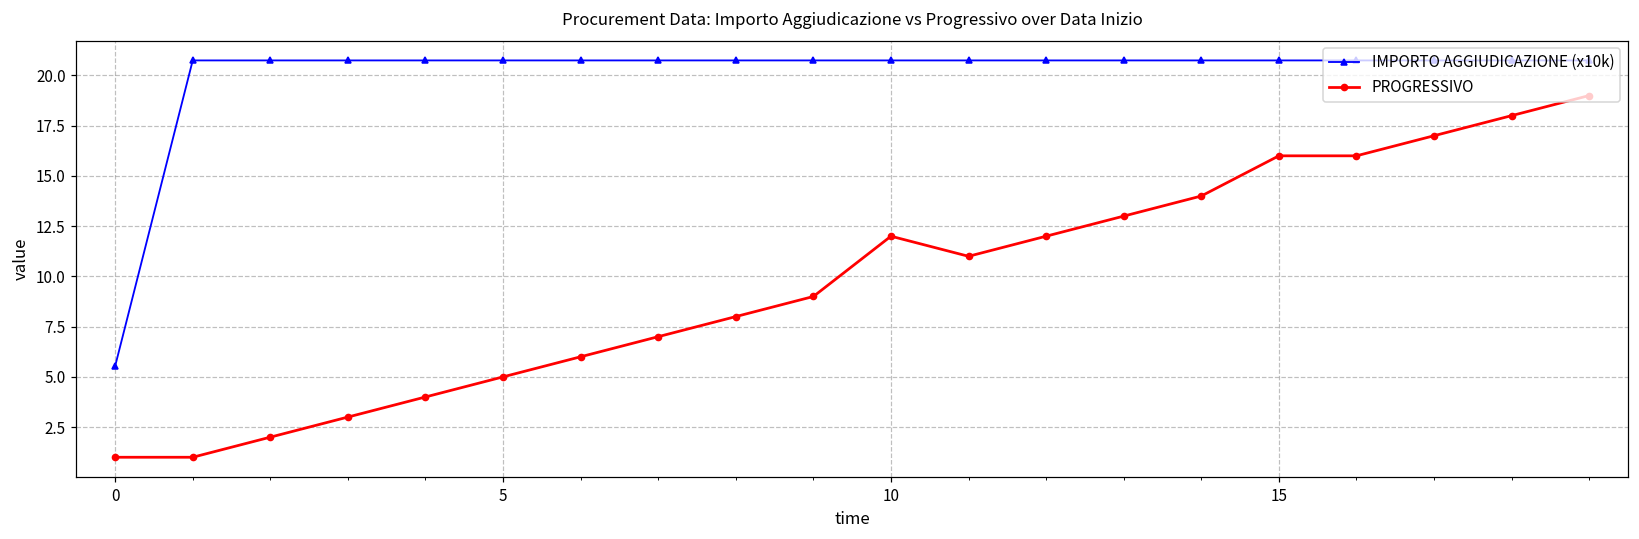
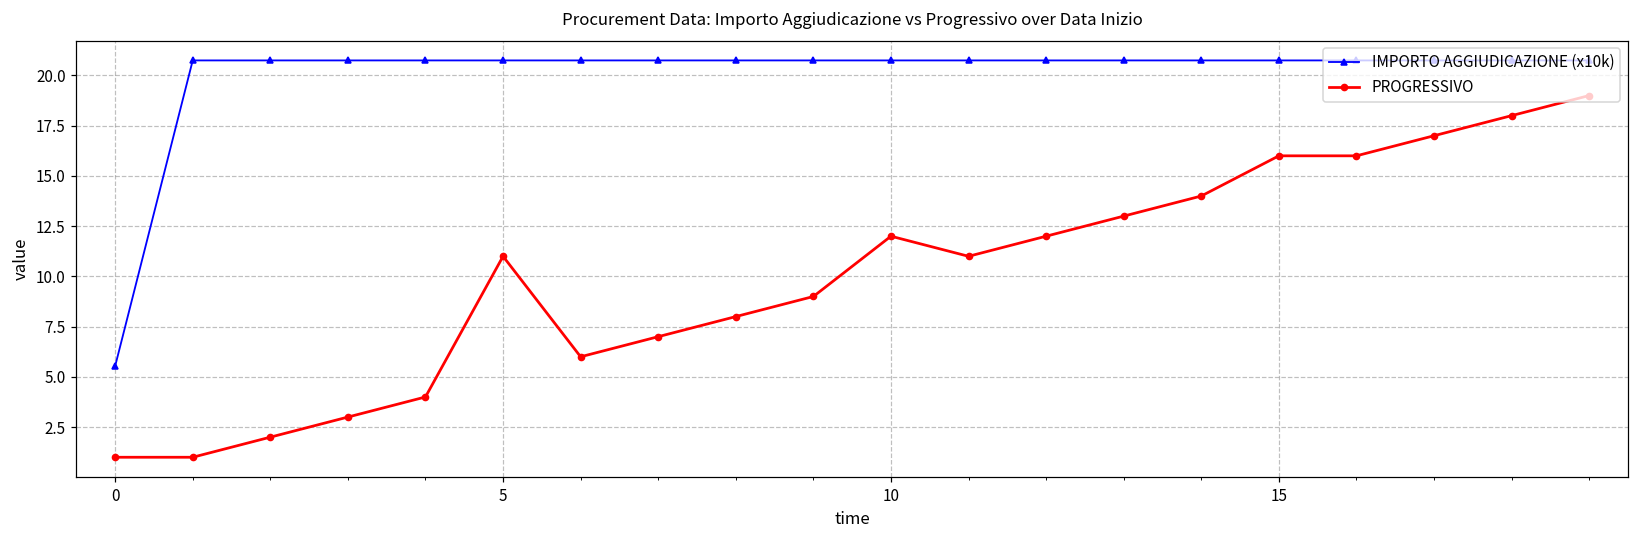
PROGRESSIVO, 5: 5 -> 11
